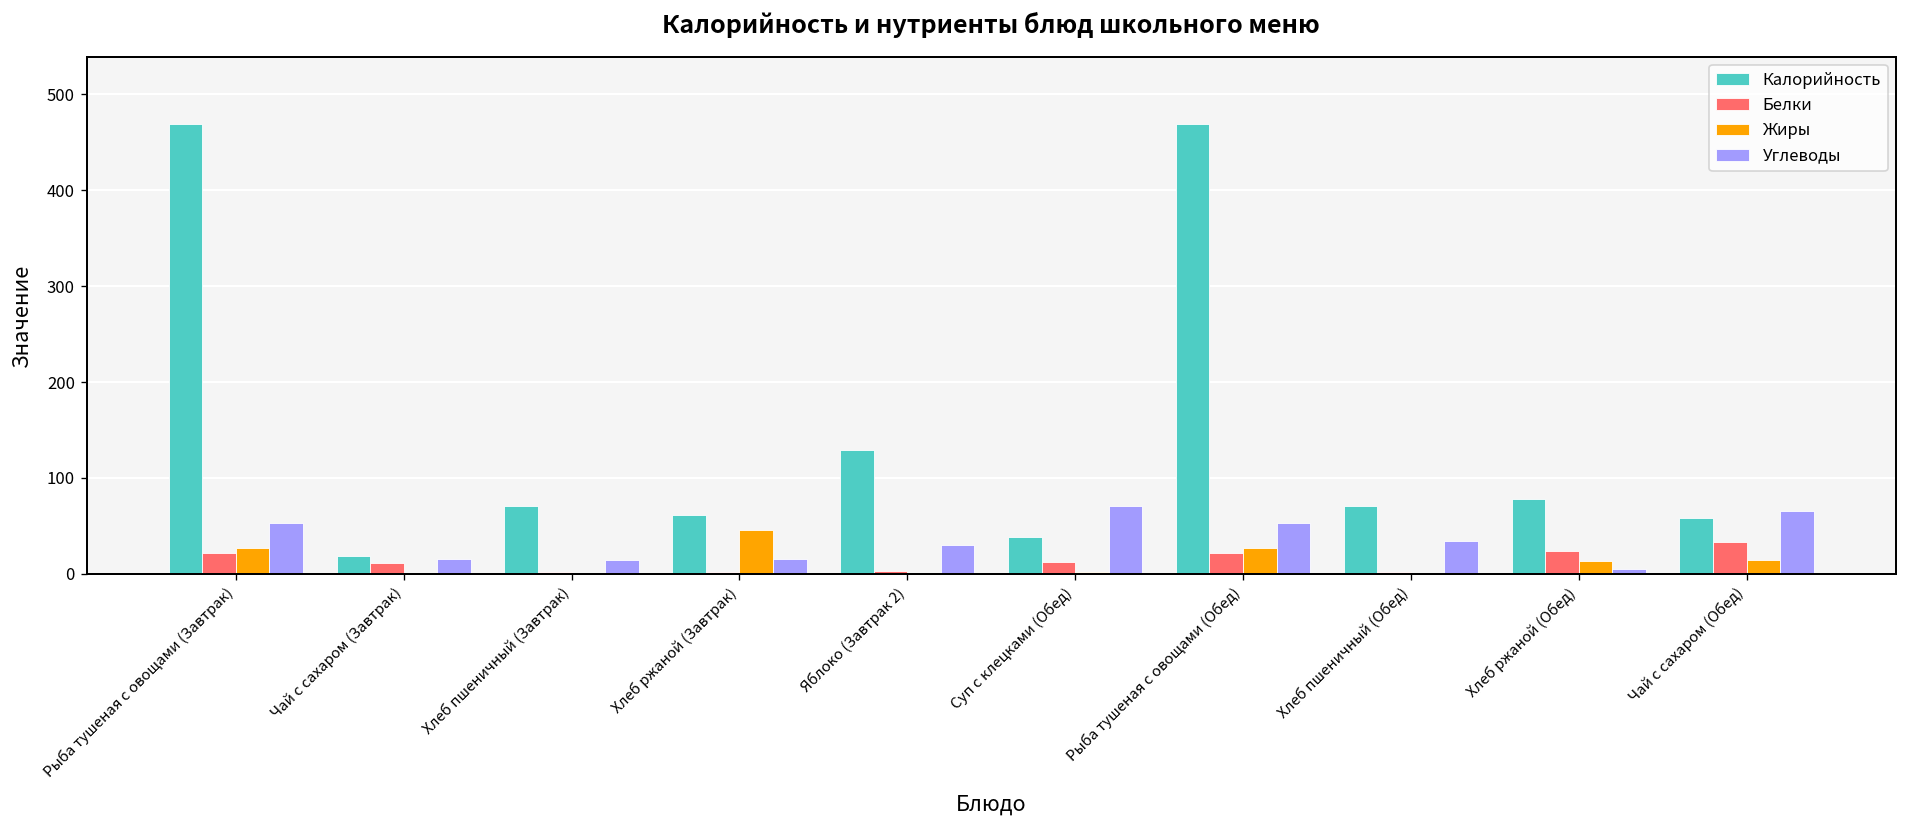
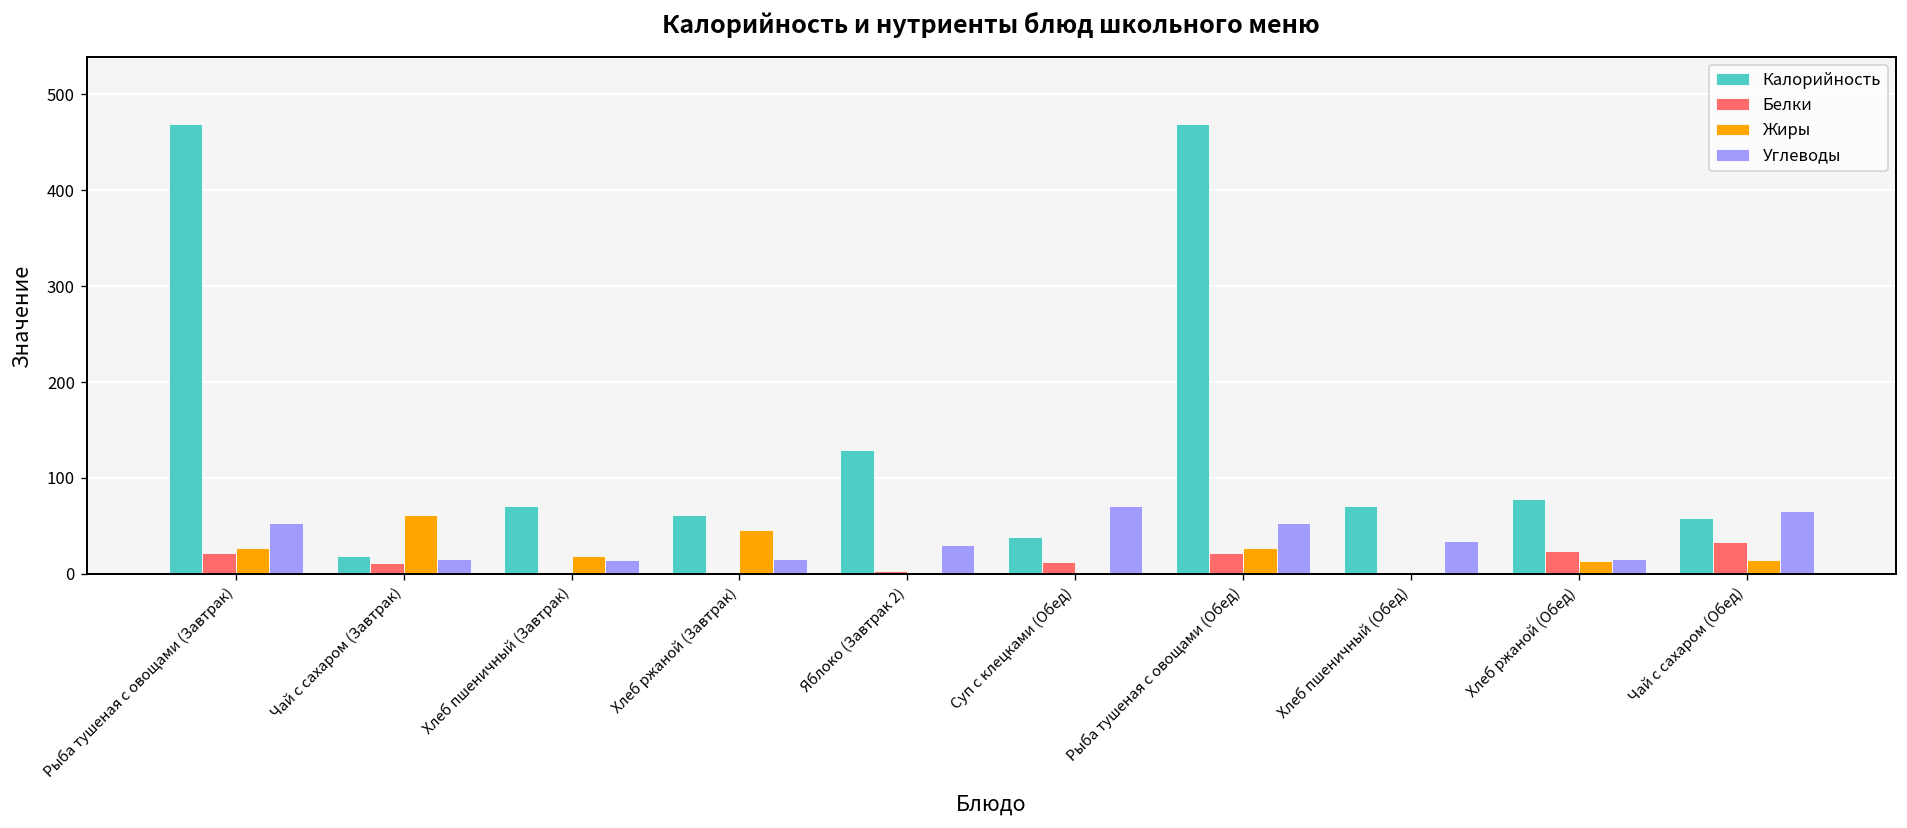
Жиры, Чай с сахаром (Завтрак): 0 -> 60
Жиры, Хлеб пшеничный (Завтрак): 0 -> 20
Углеводы, Хлеб ржаной (Обед): 10 -> 20
